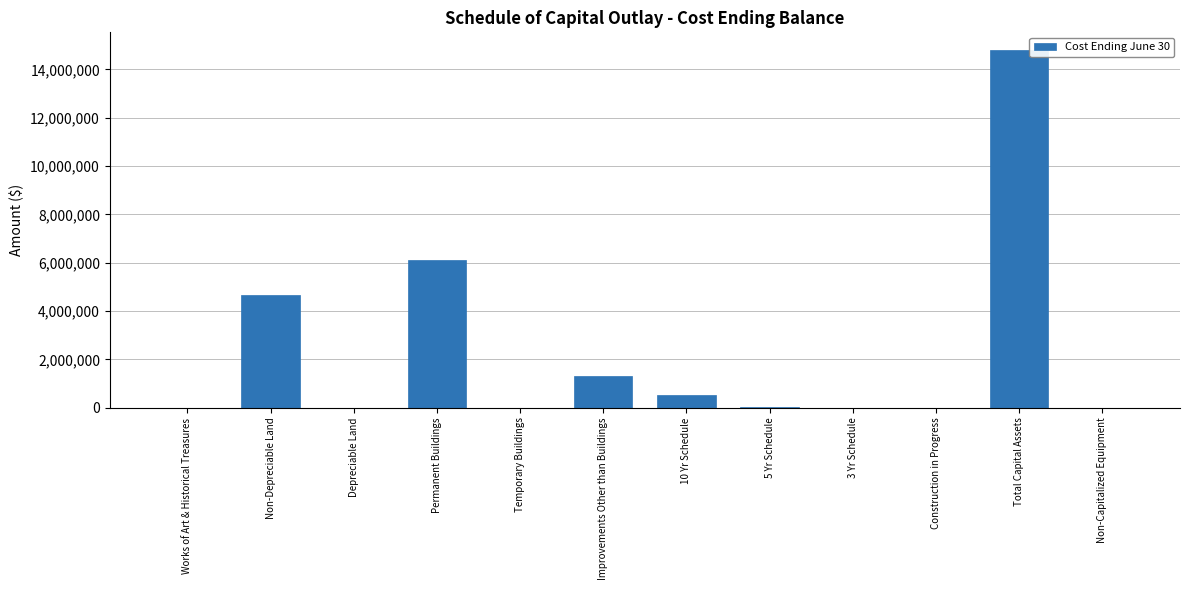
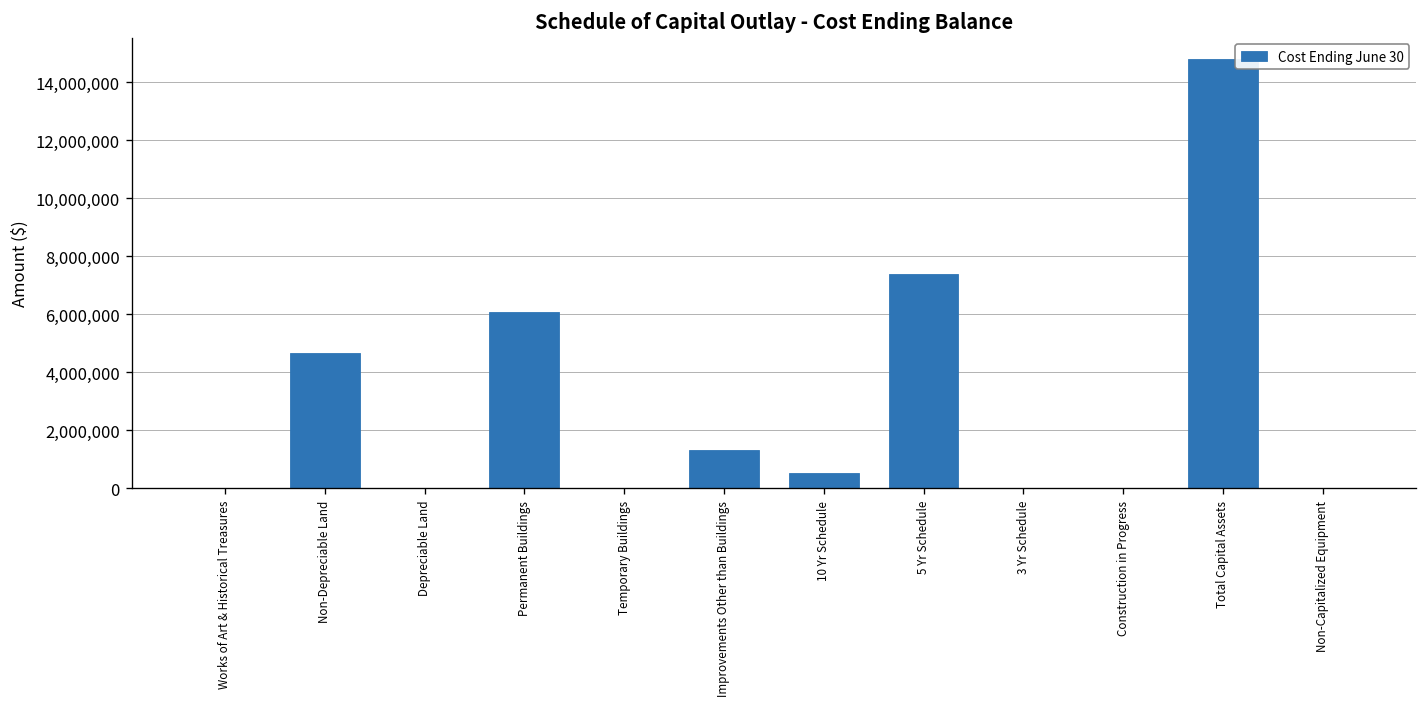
5 Yr Schedule: 0 -> 7,400,000
